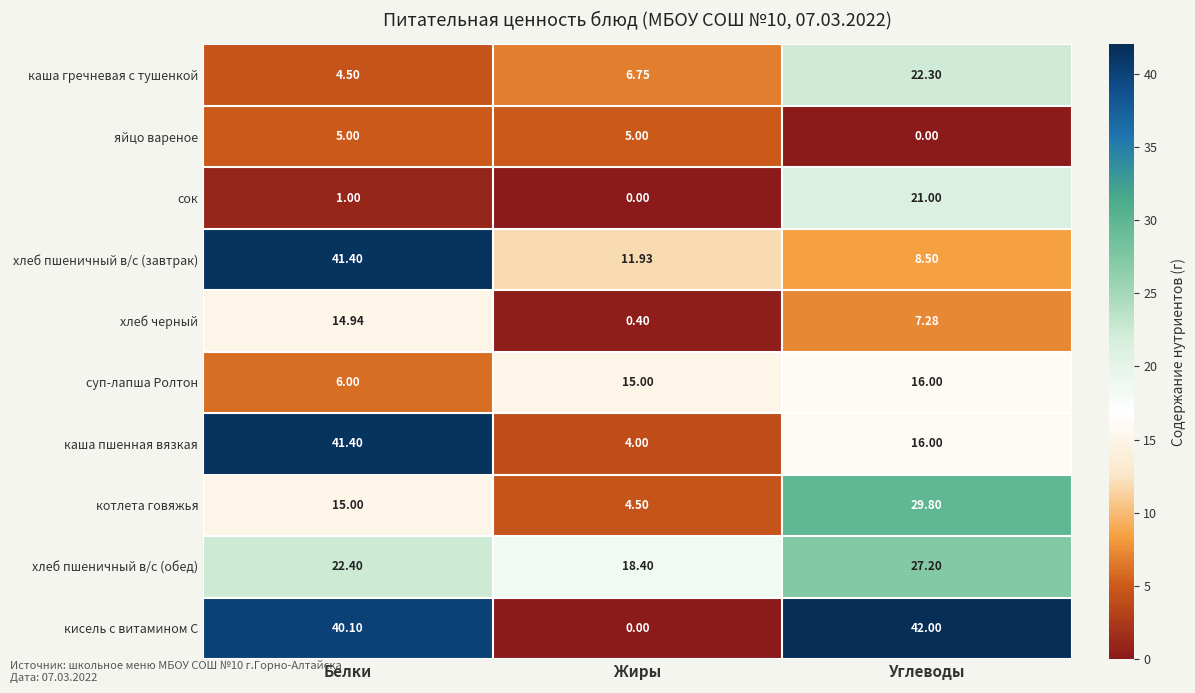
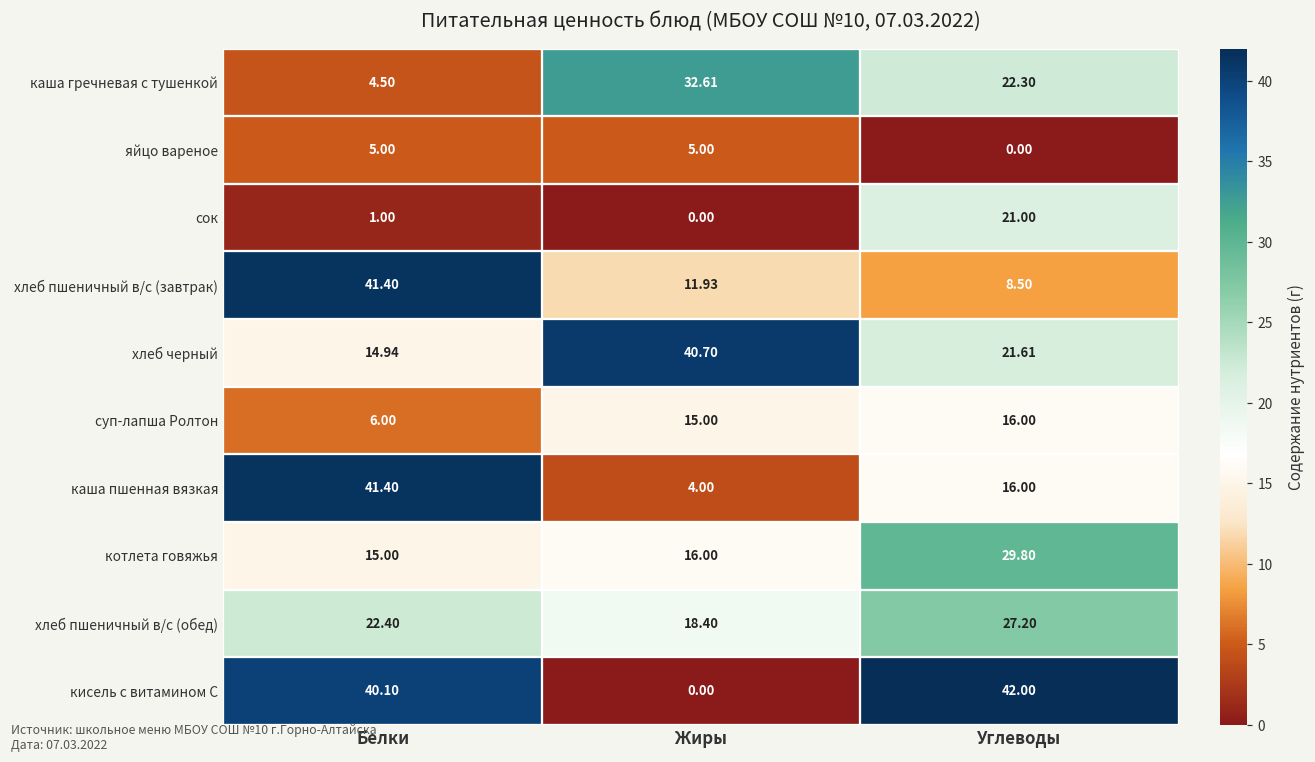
каша гречневая с тушенкой, Жиры: 6.75 -> 32.61
хлеб черный, Жиры: 0.40 -> 40.70
хлеб черный, Углеводы: 7.28 -> 21.61
котлета говяжья, Жиры: 4.50 -> 16.00
